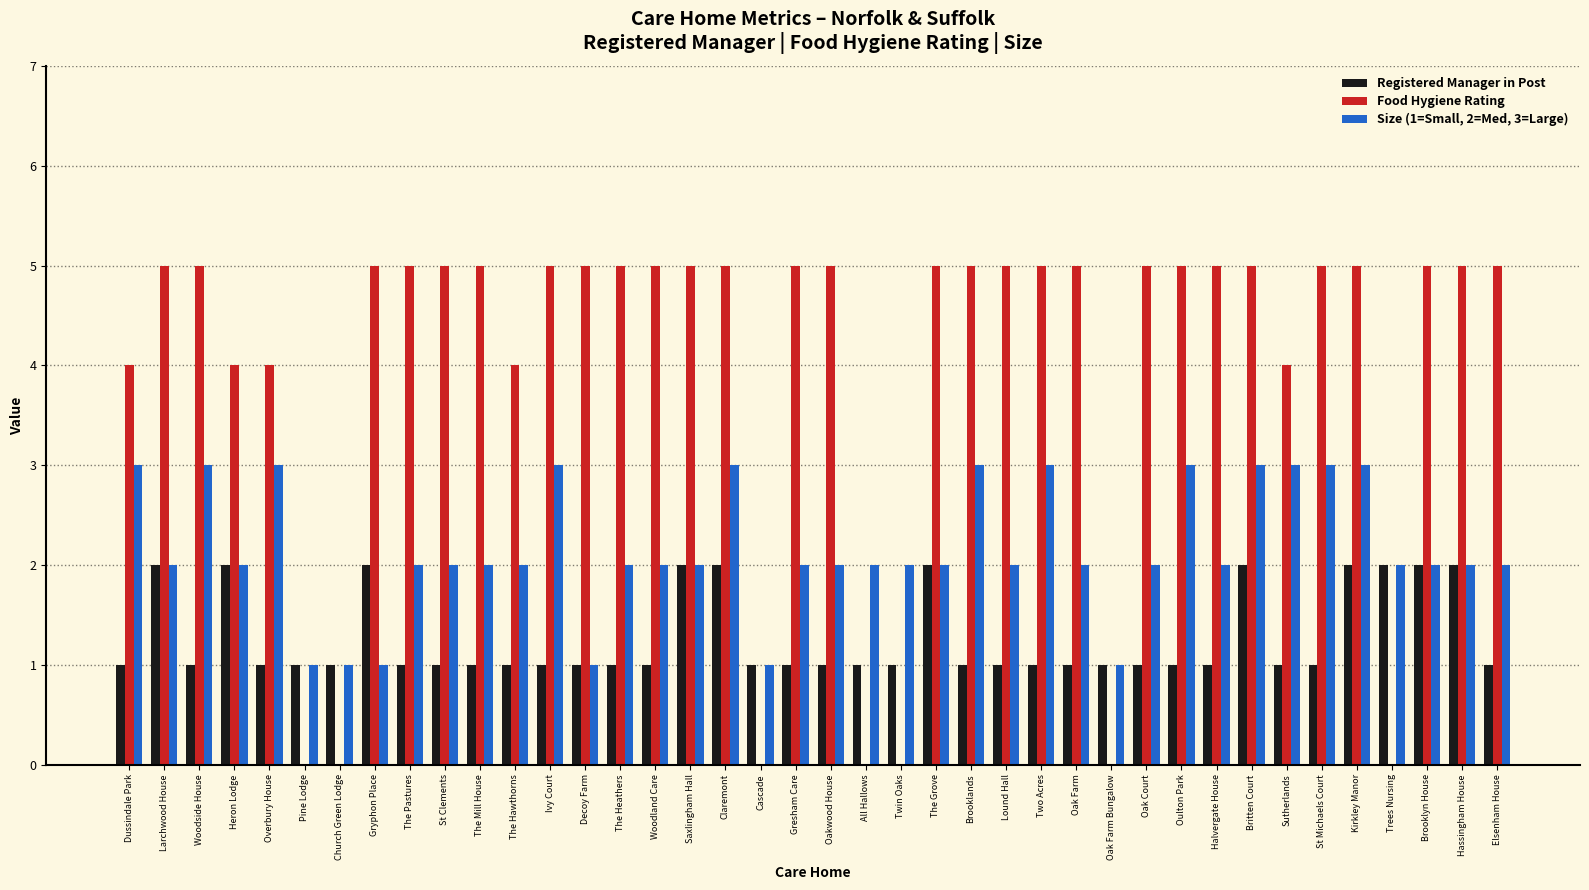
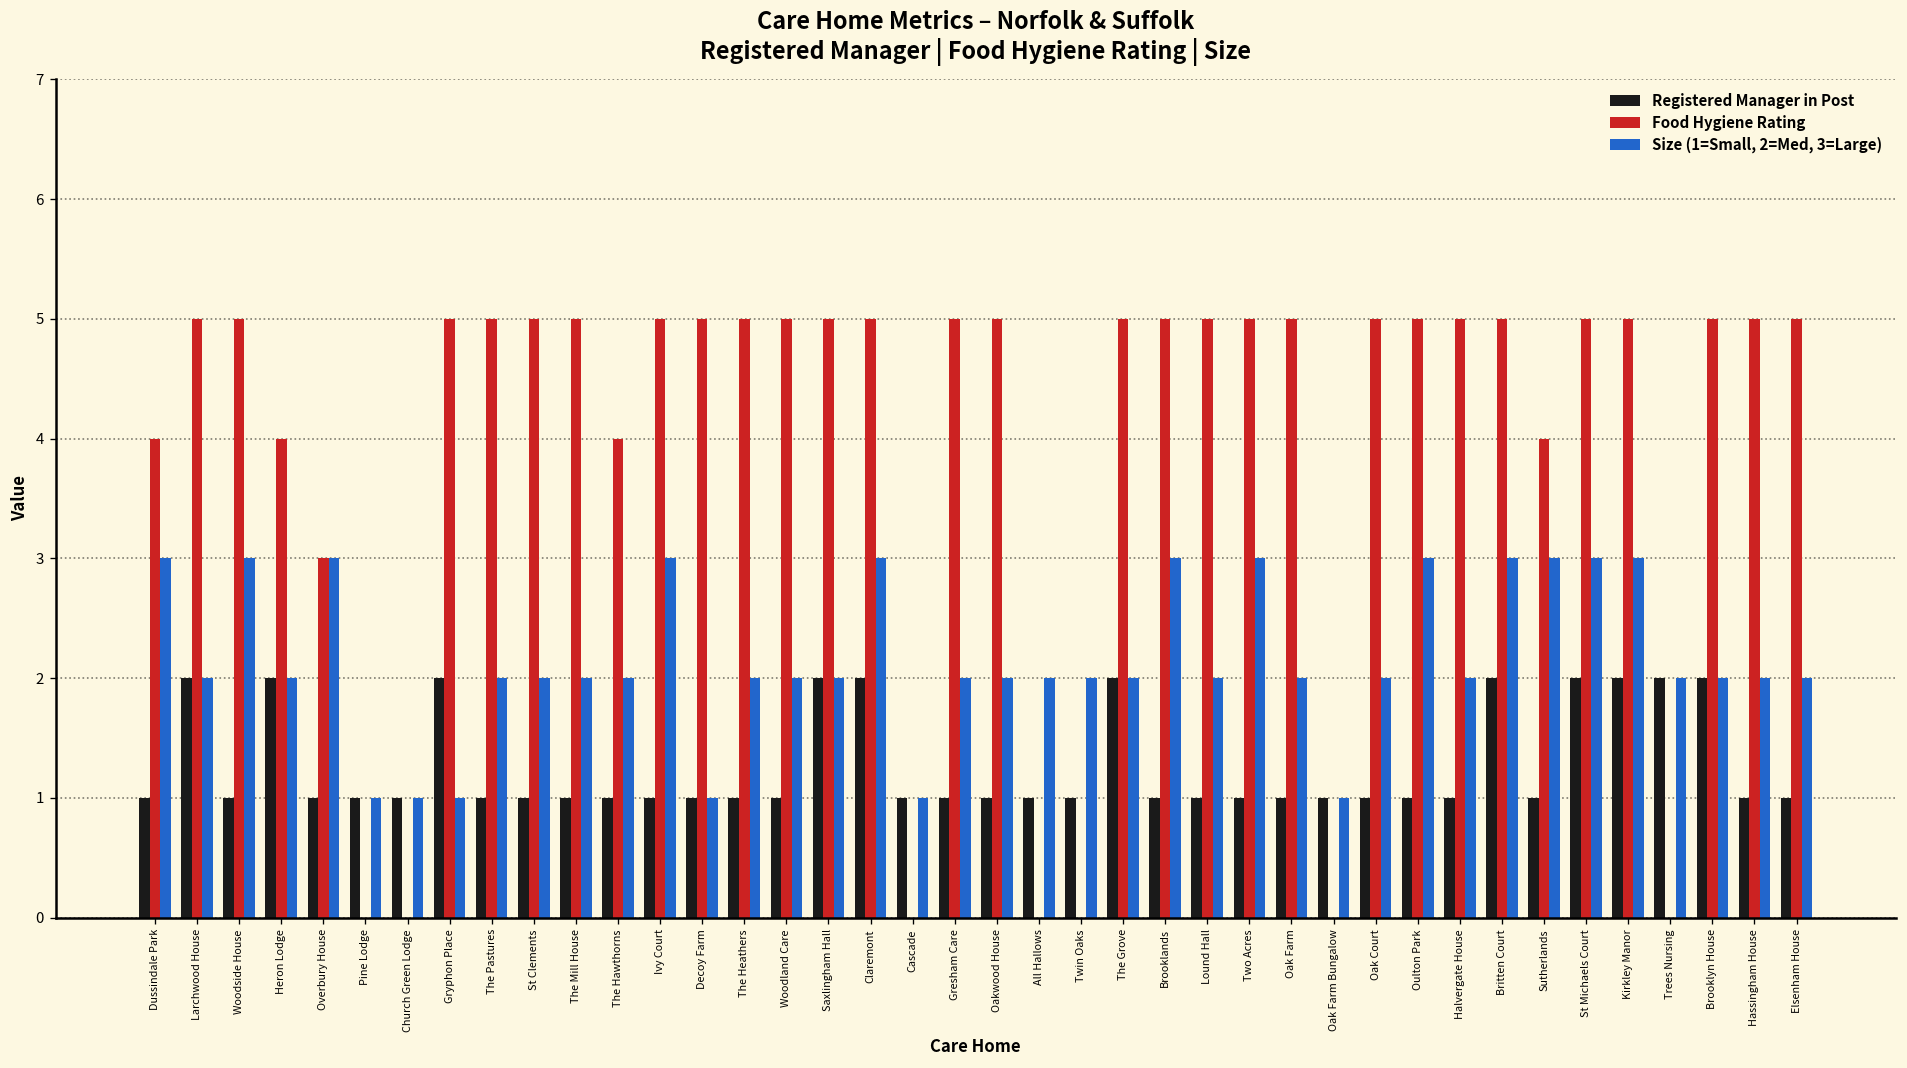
Food Hygiene Rating, Overbury House: 4 -> 3
Registered Manager in Post, St Michaels Court: 1 -> 2
Registered Manager in Post, Hassingham House: 2 -> 1
